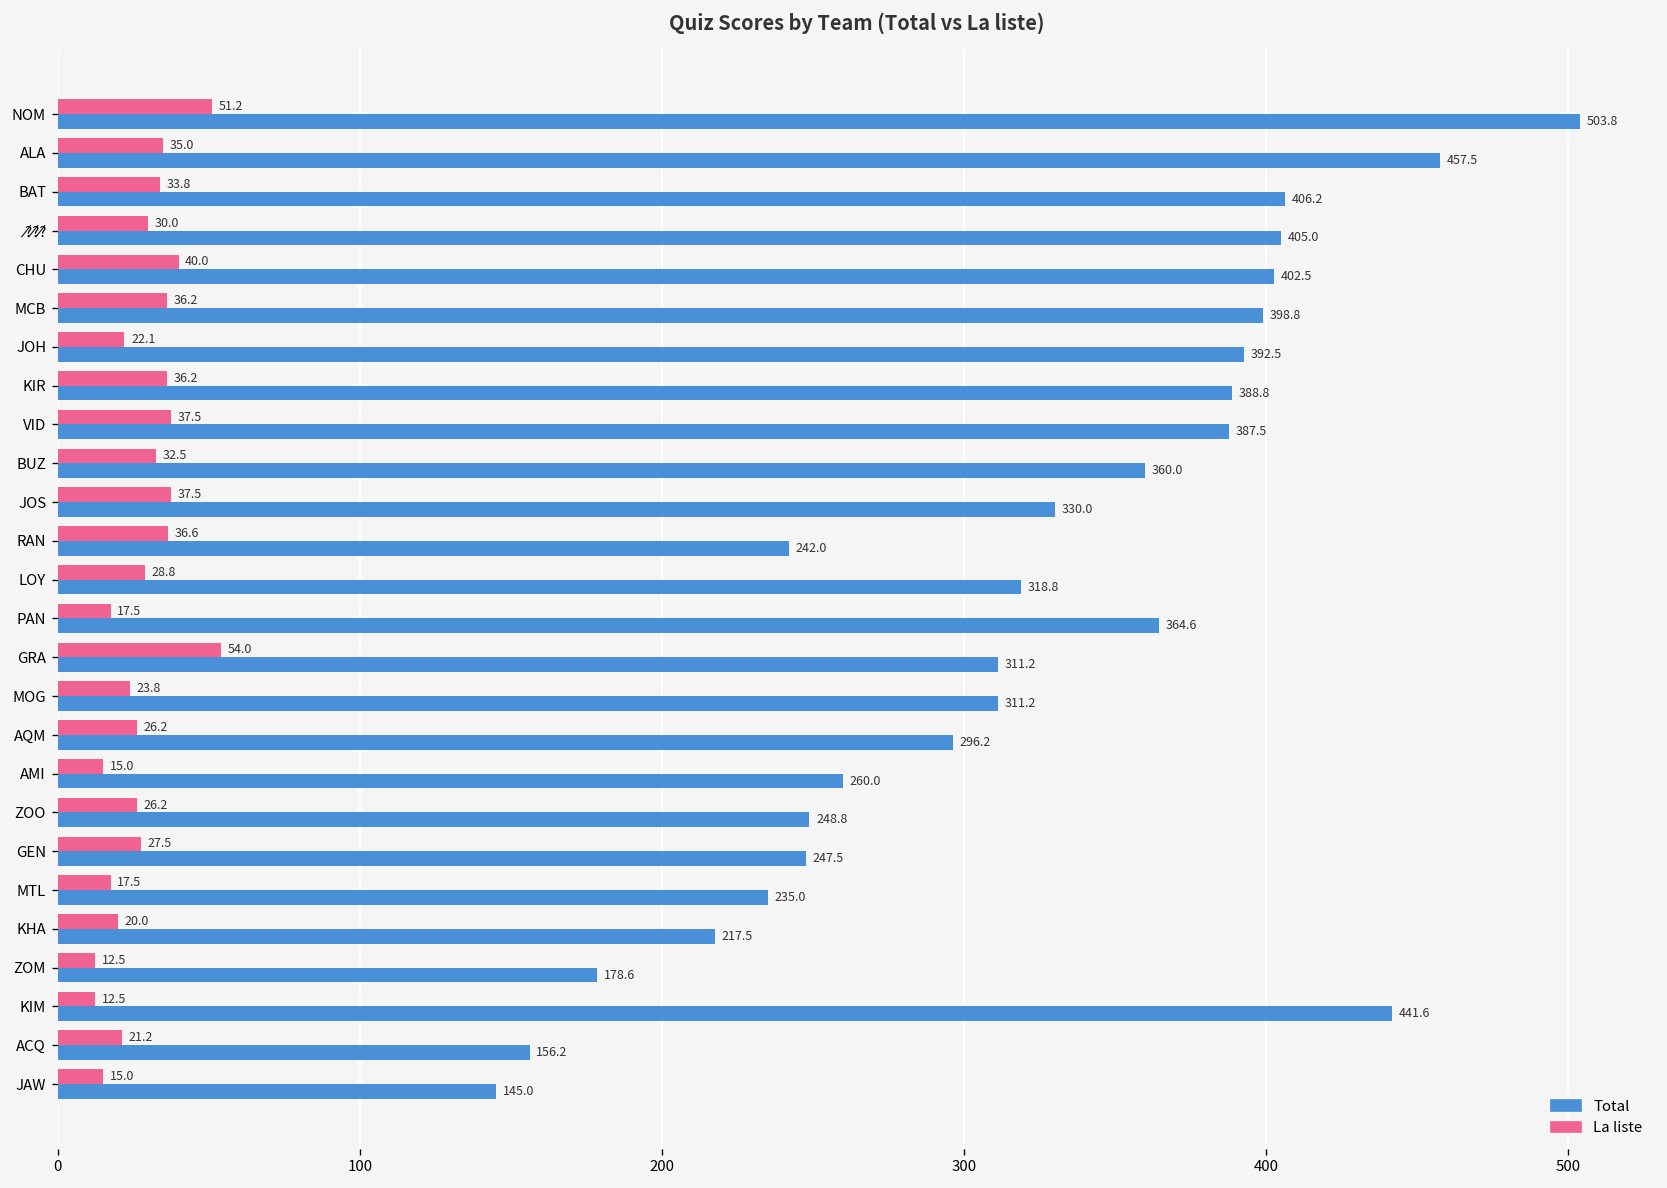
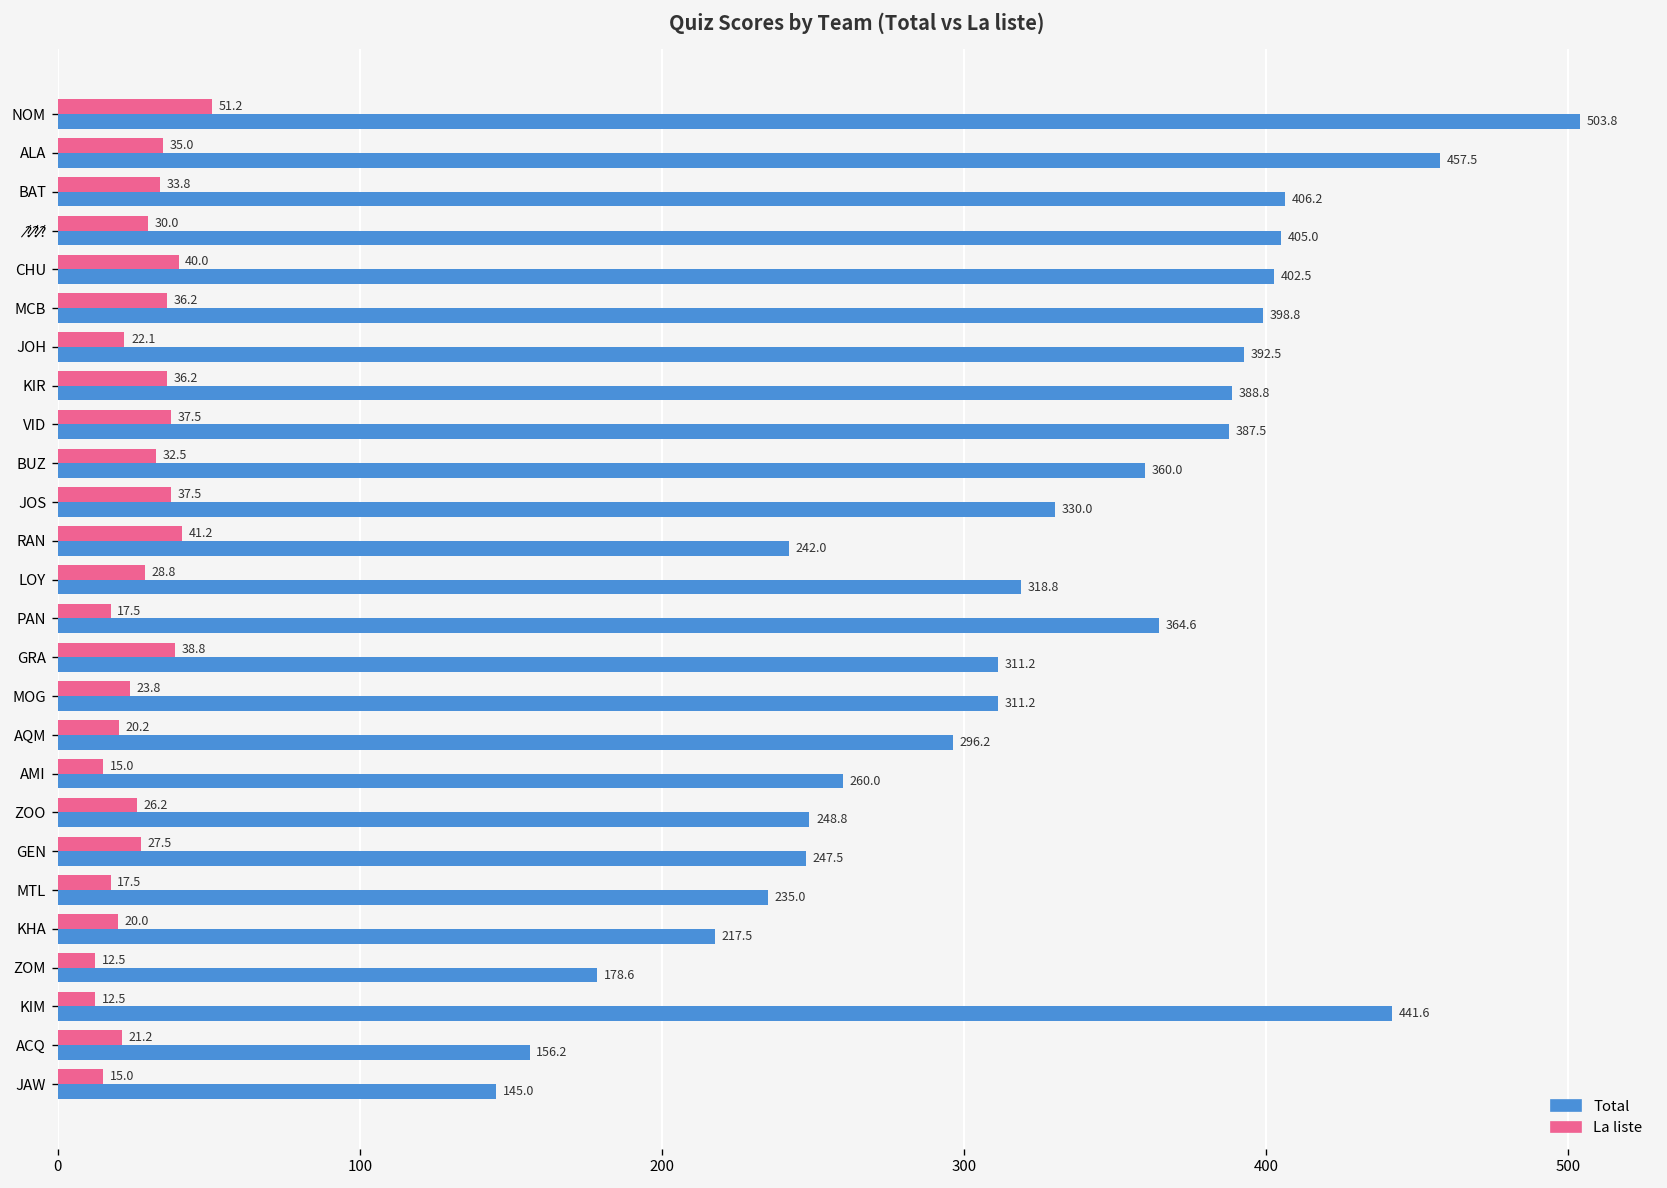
La liste, RAN: 36.6 -> 41.2
La liste, GRA: 54.0 -> 38.8
La liste, AQM: 26.2 -> 20.2
